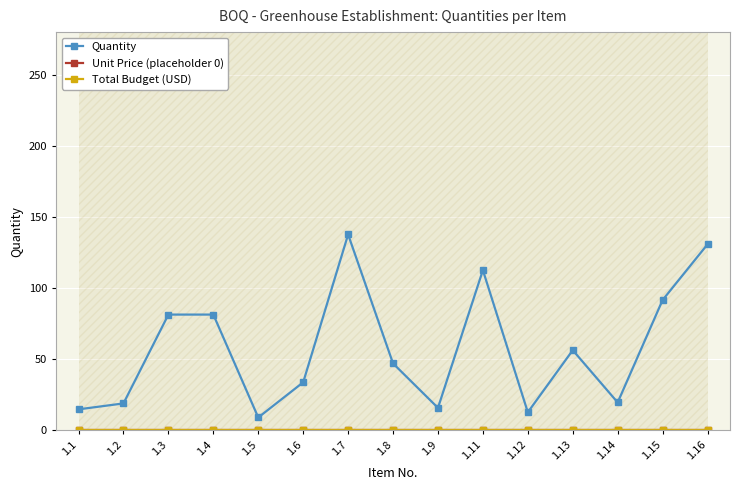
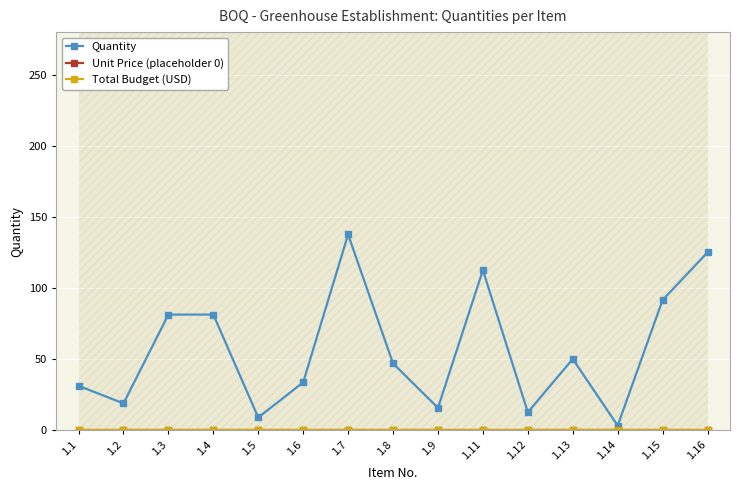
Quantity, 1.1: 15 -> 31
Quantity, 1.13: 56 -> 50
Quantity, 1.14: 19 -> 3
Quantity, 1.16: 131 -> 125
